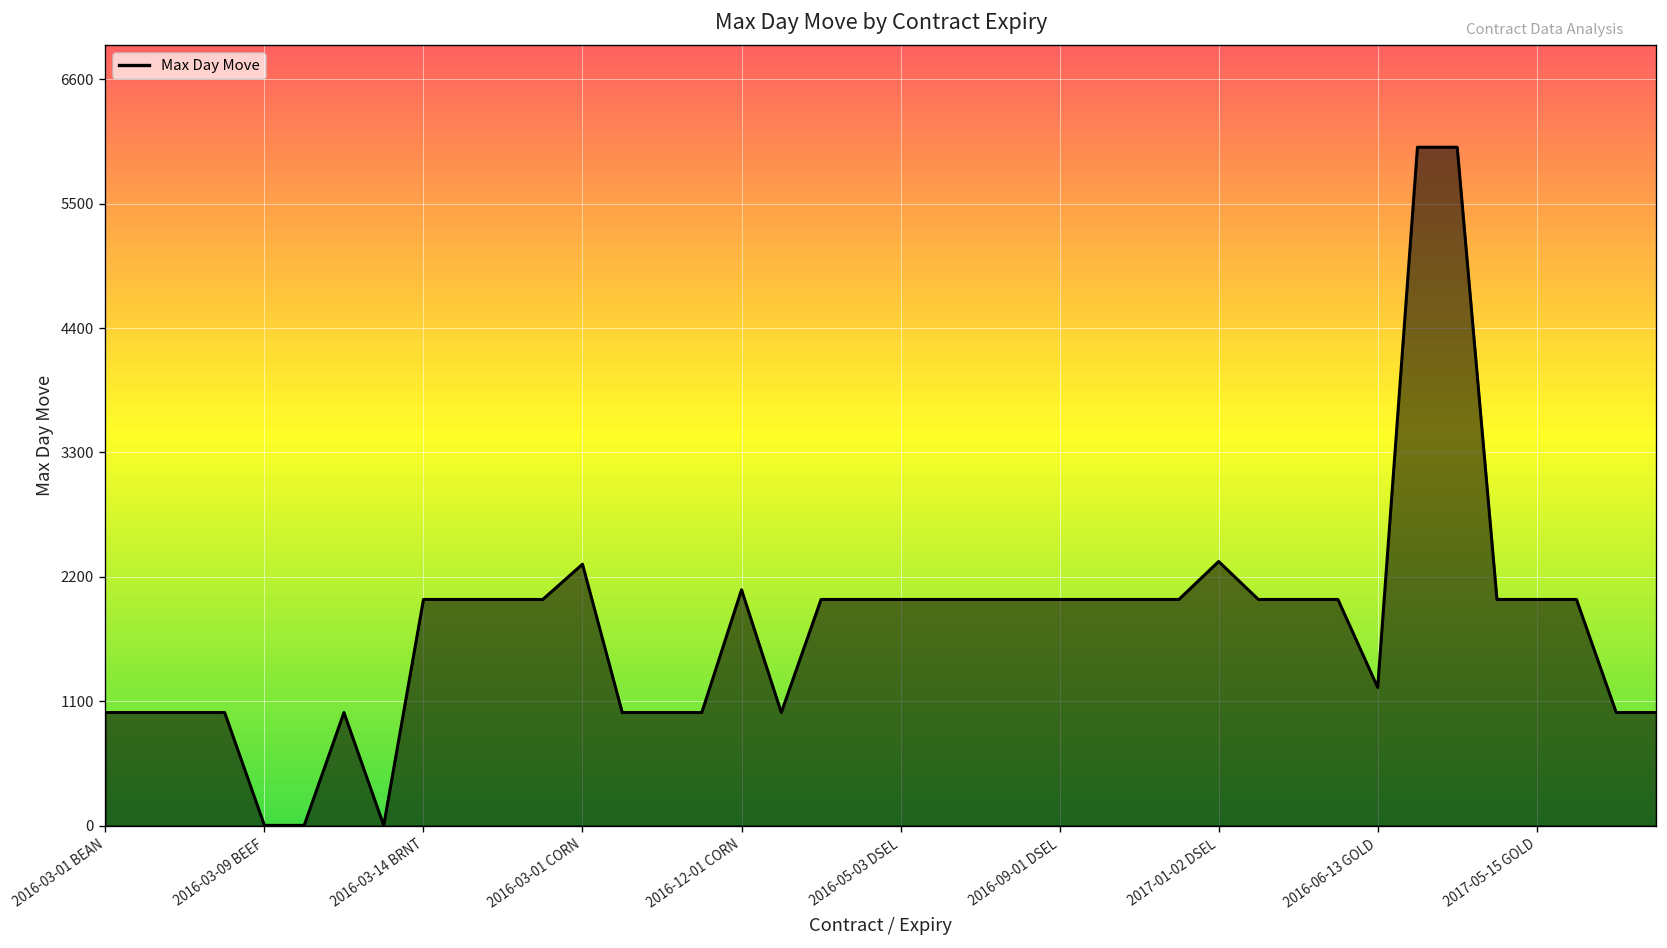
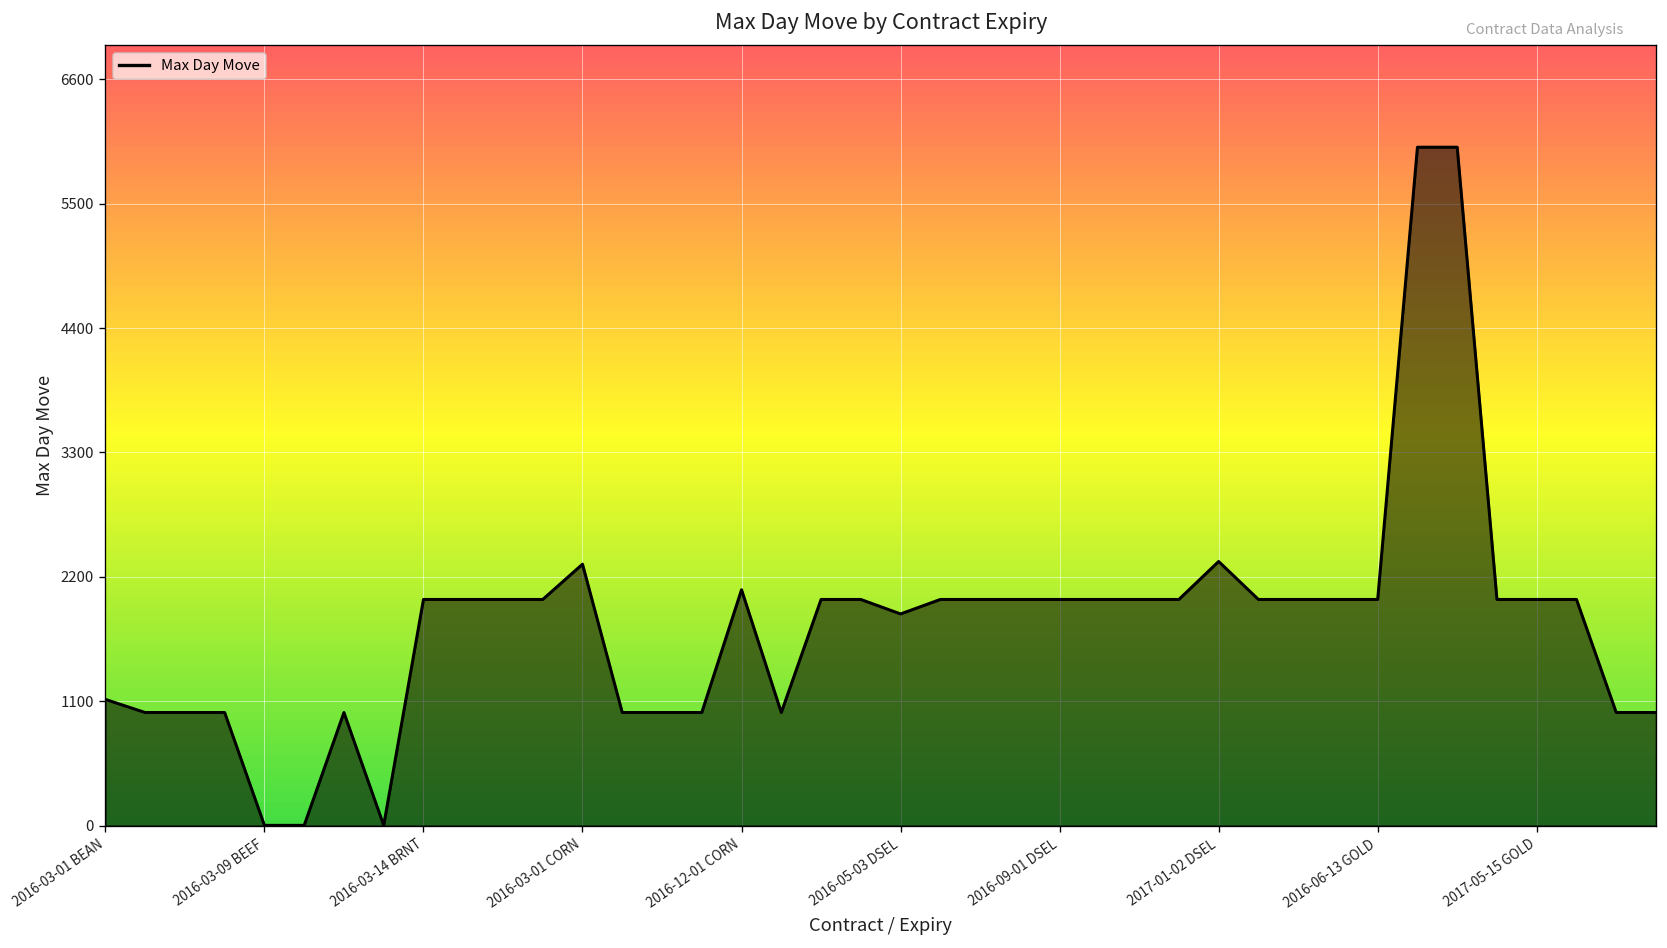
2016-03-01 BEAN: 1000 -> 1100
2016-05-03 DSEL: 2000 -> 1900
2016-06-13 GOLD: 1200 -> 2000
